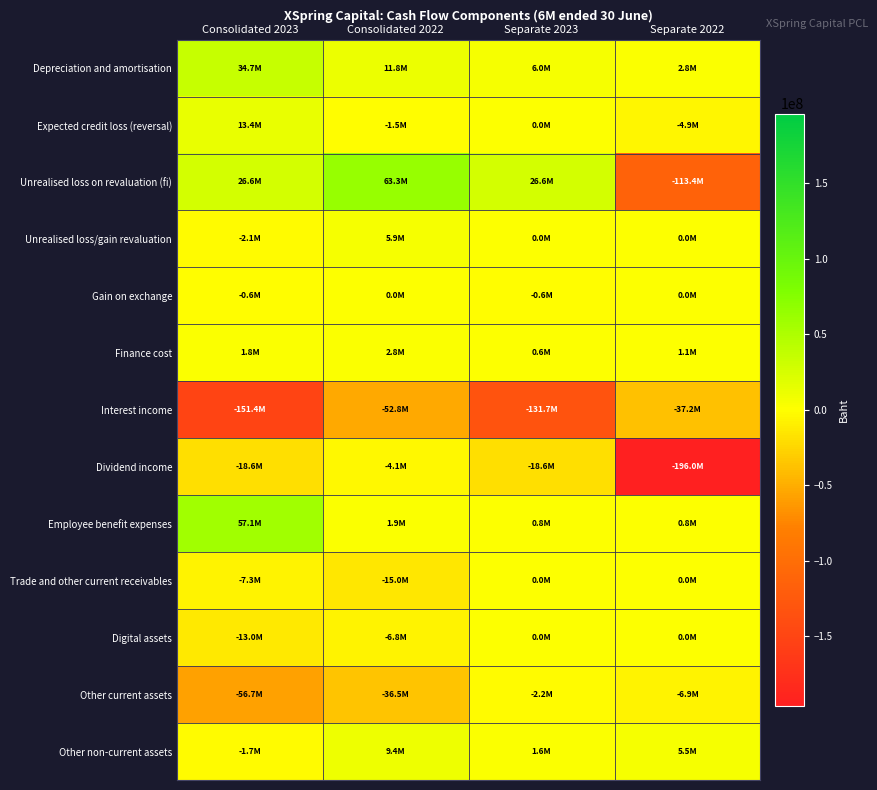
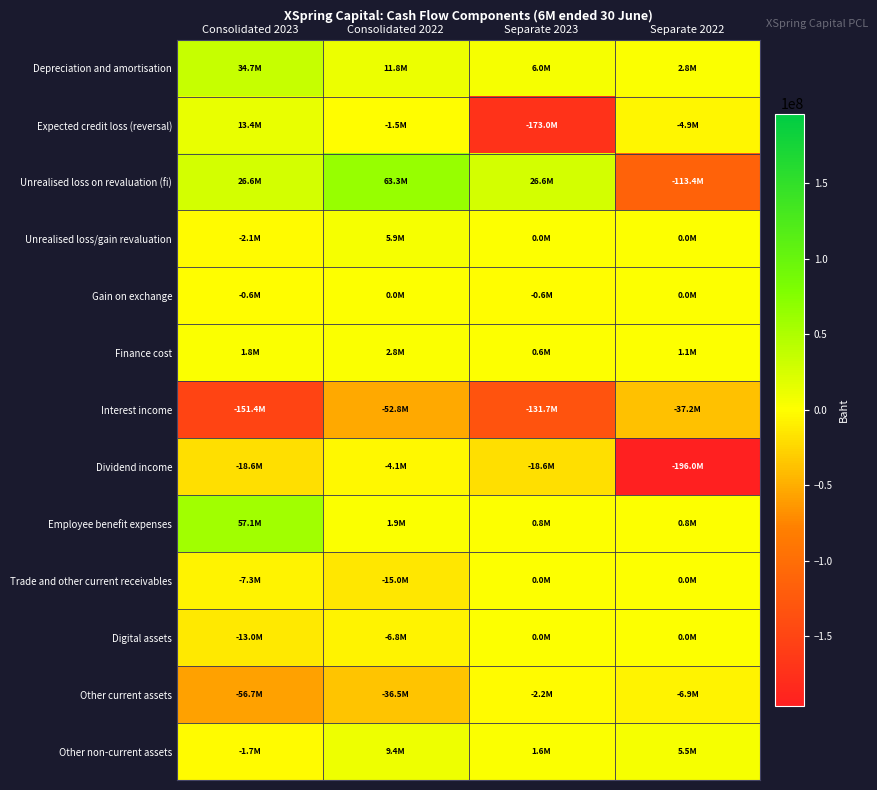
Expected credit loss (reversal), Separate 2023: 0.0M -> -173.0M
